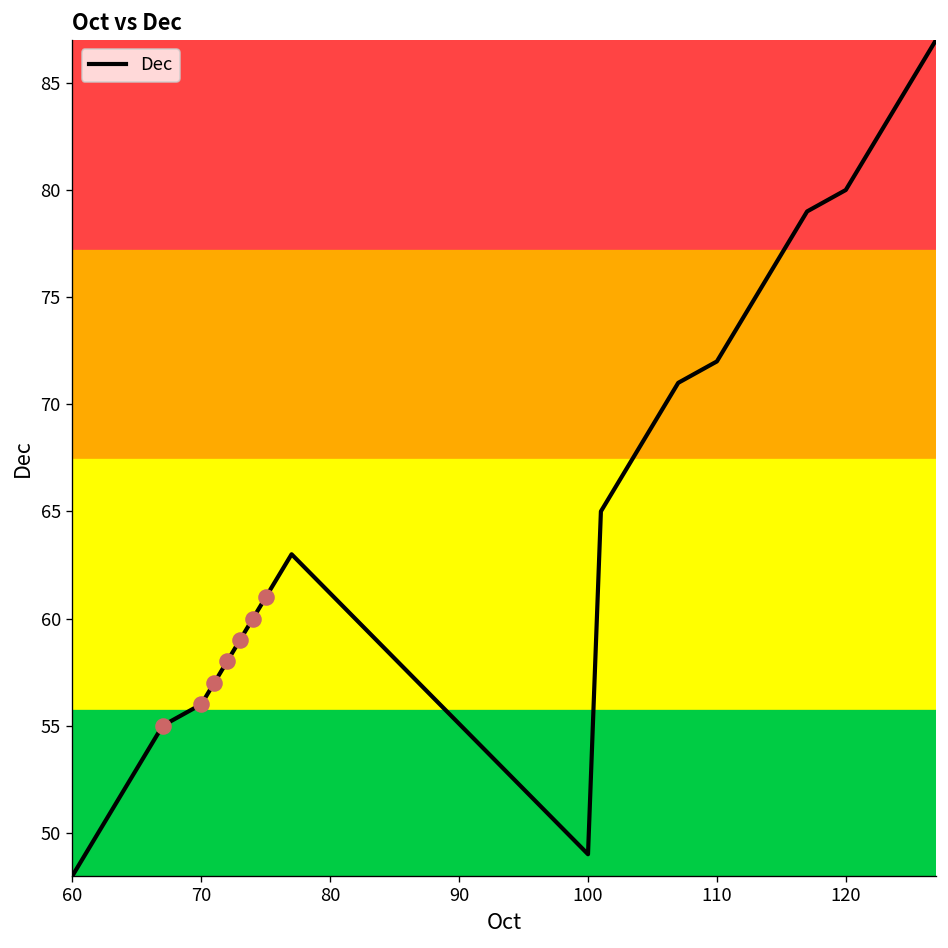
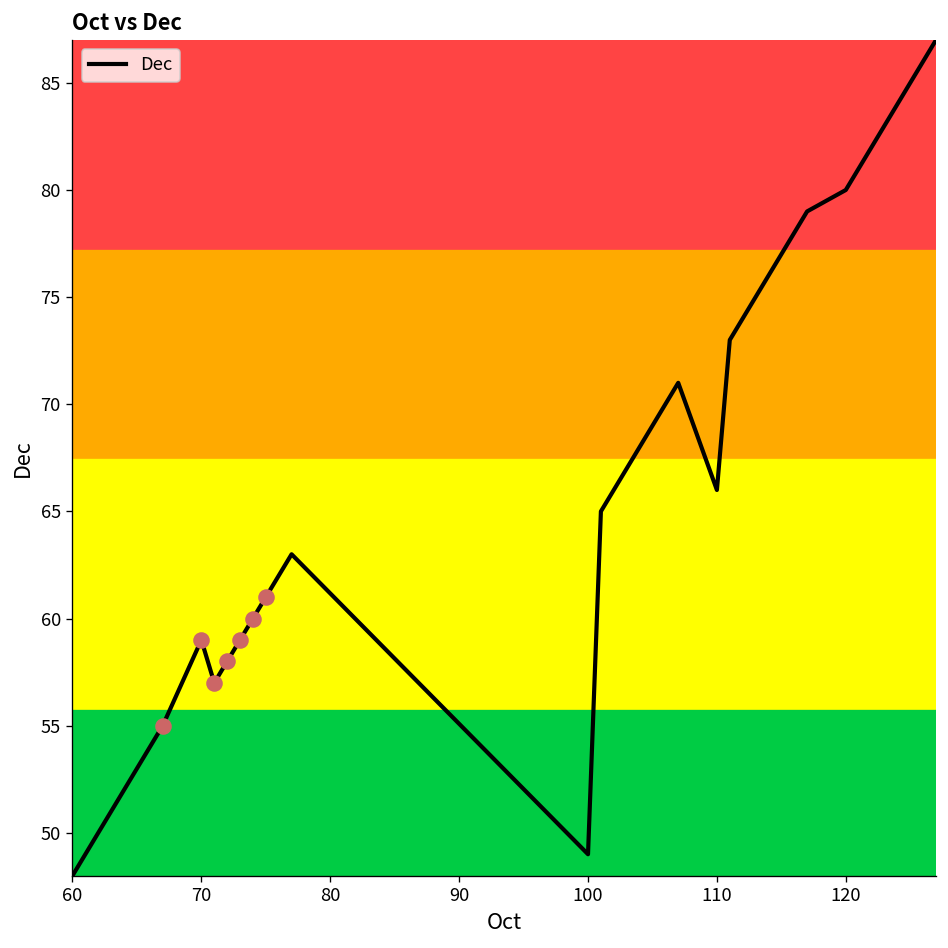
Dec, 70: 56 -> 59
Dec, 110: 72 -> 66
